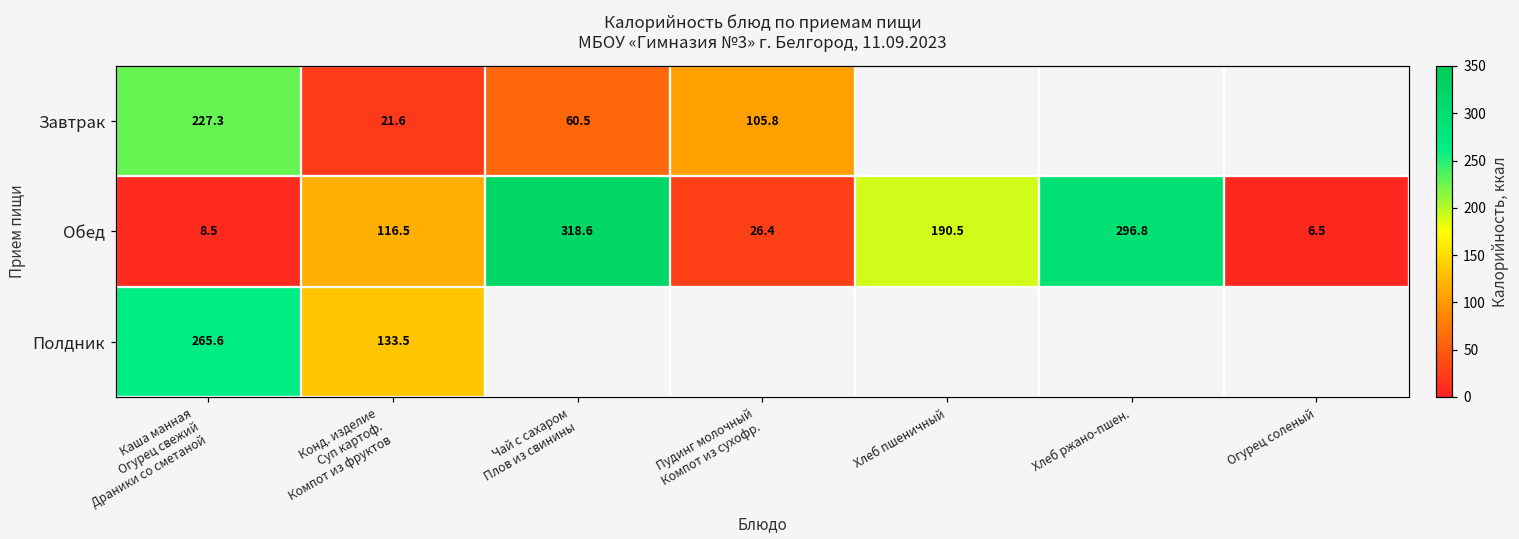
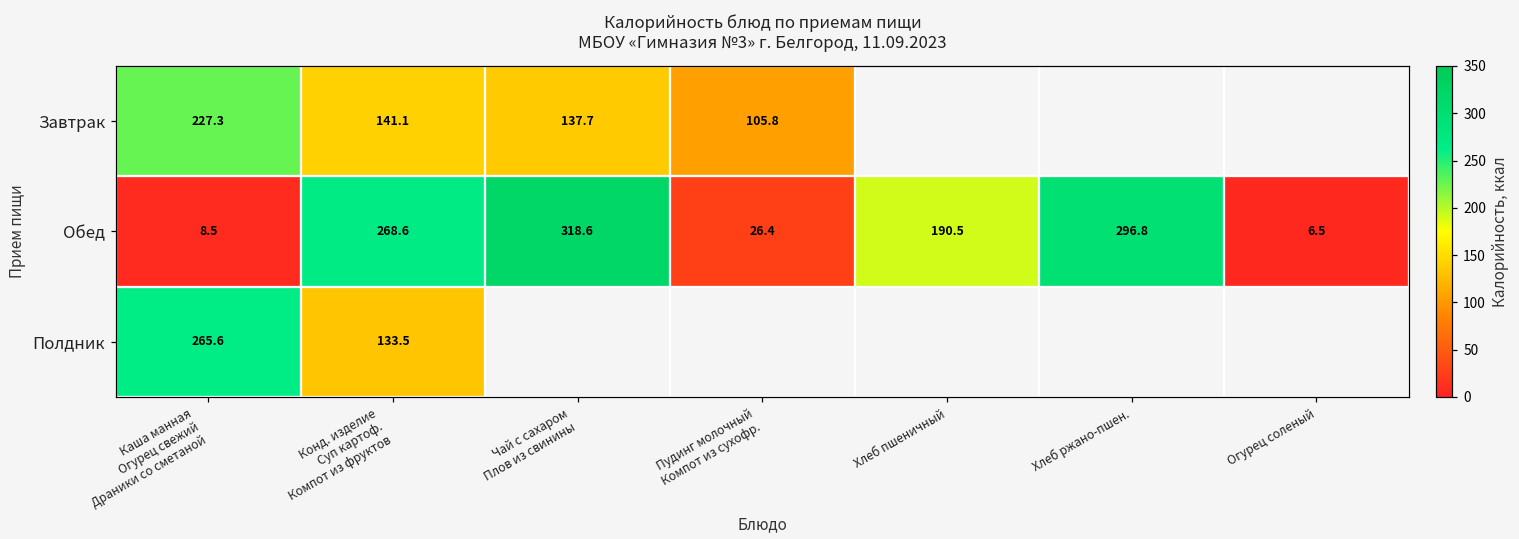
Завтрак, Конд. изделие Суп картоф. Компот из фруктов: 21.6 -> 141.1
Завтрак, Чай с сахаром Плов из свинины: 60.5 -> 137.7
Обед, Конд. изделие Суп картоф. Компот из фруктов: 116.5 -> 268.6
